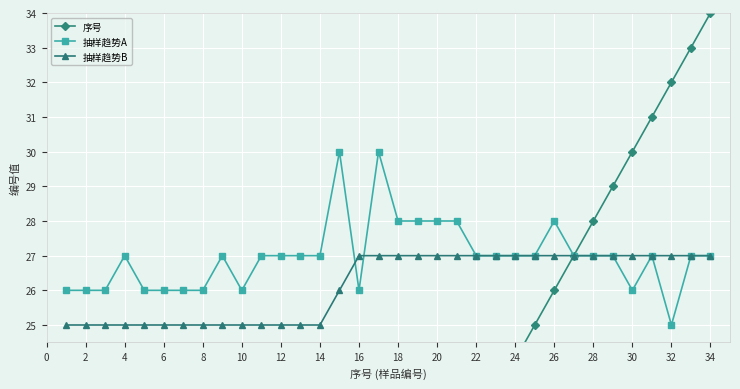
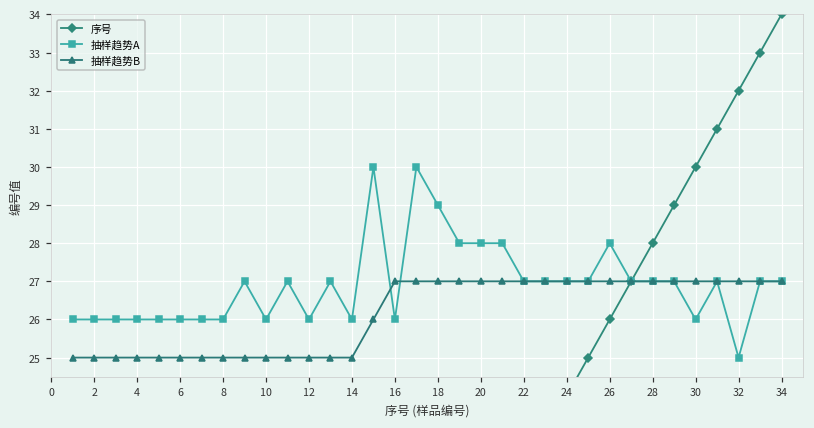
抽样趋势A, 4: 27 -> 26
抽样趋势A, 12: 27 -> 26
抽样趋势A, 14: 27 -> 26
抽样趋势A, 18: 28 -> 29
